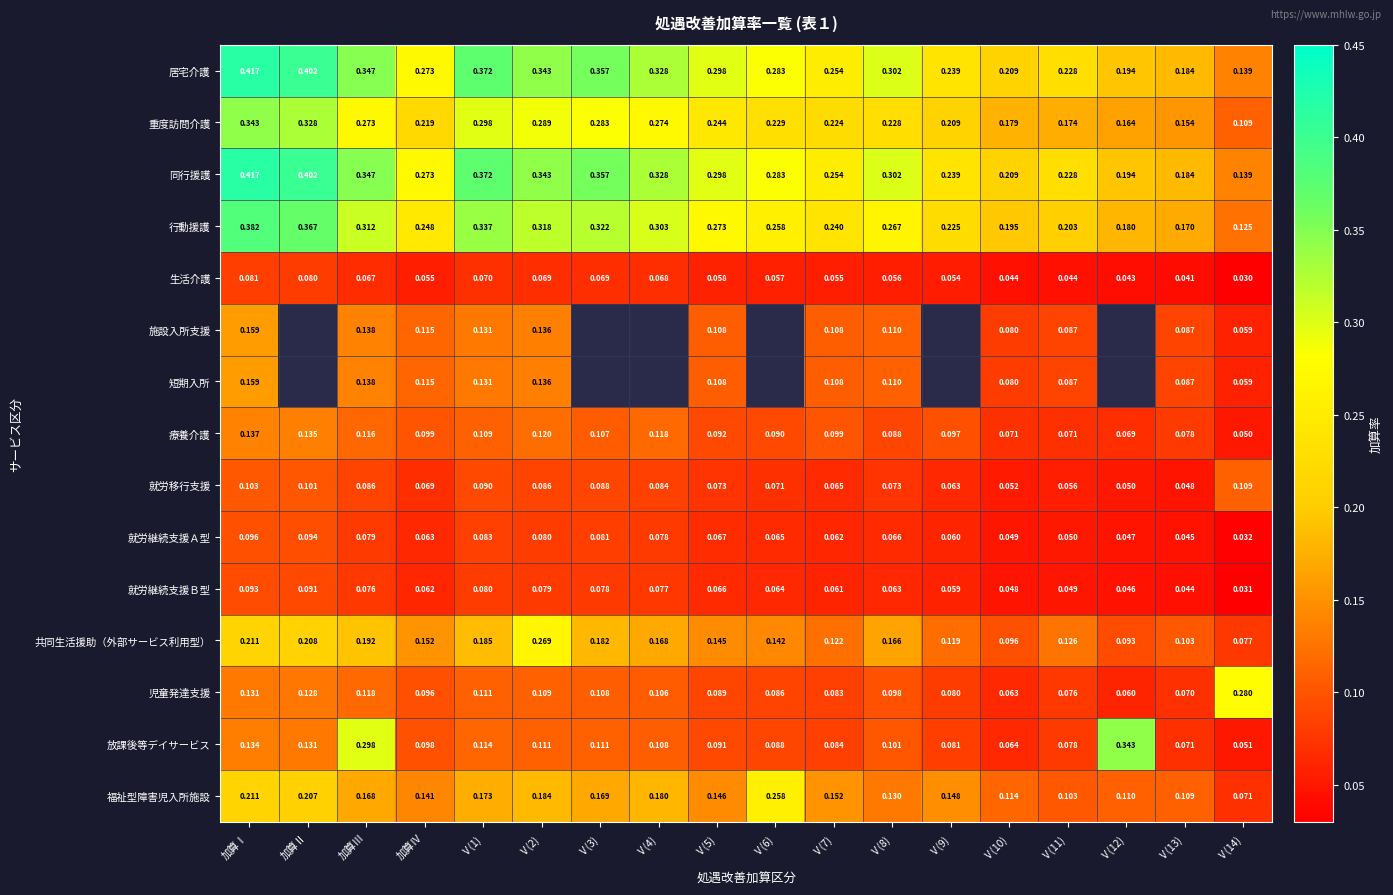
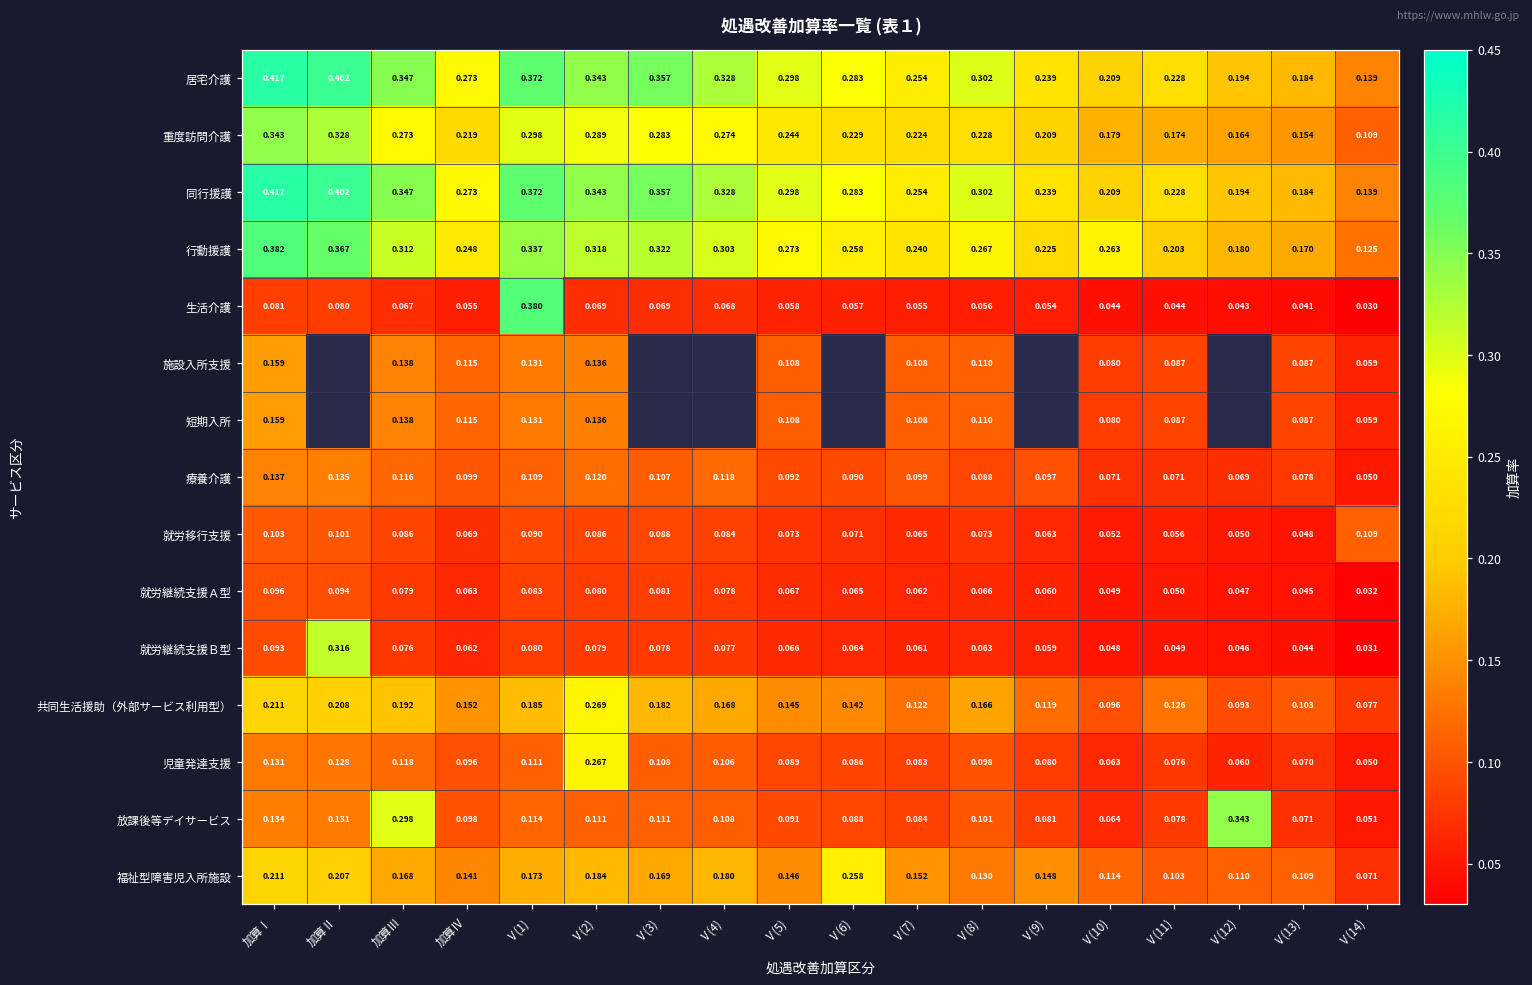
行動援護, Ⅴ(10): 0.195 -> 0.263
生活介護, Ⅴ(1): 0.070 -> 0.380
就労継続支援Ｂ型, 加算Ⅱ: 0.091 -> 0.316
児童発達支援, Ⅴ(2): 0.109 -> 0.267
児童発達支援, Ⅴ(14): 0.280 -> 0.050
